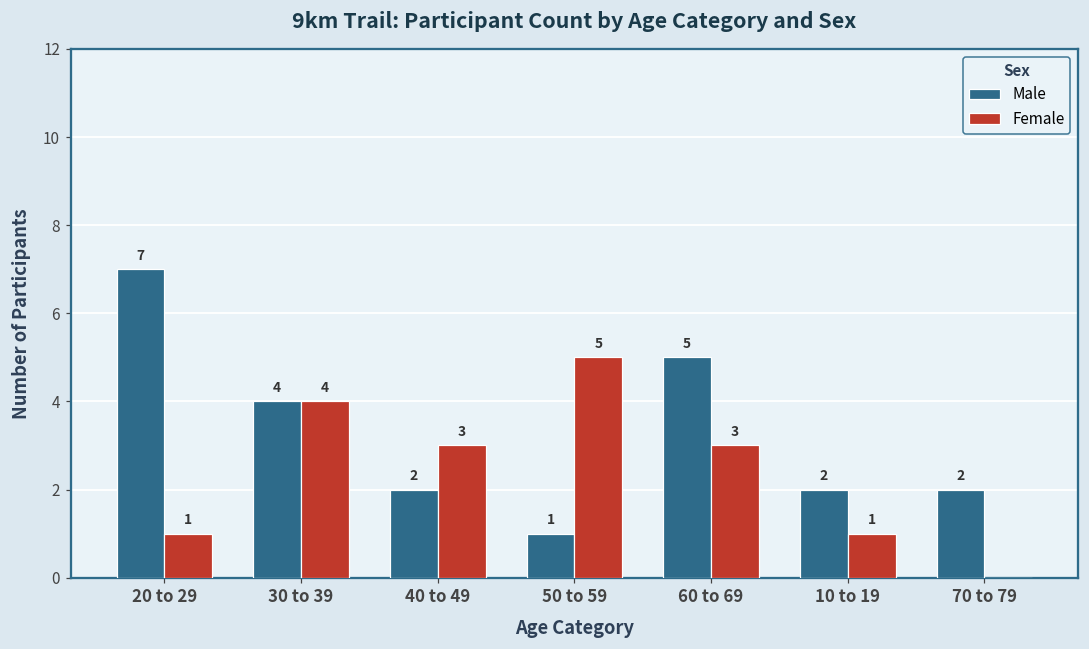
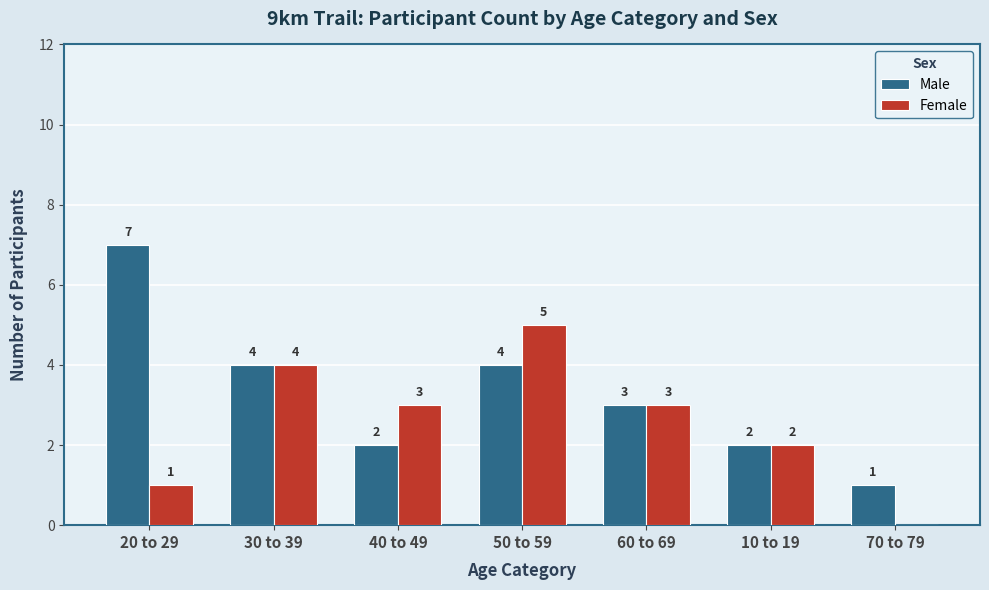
Male, 50 to 59: 1 -> 4
Male, 60 to 69: 5 -> 3
Female, 10 to 19: 1 -> 2
Male, 70 to 79: 2 -> 1
